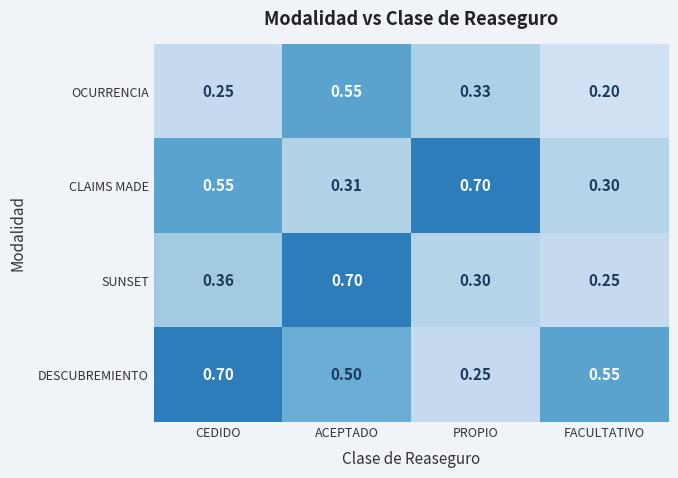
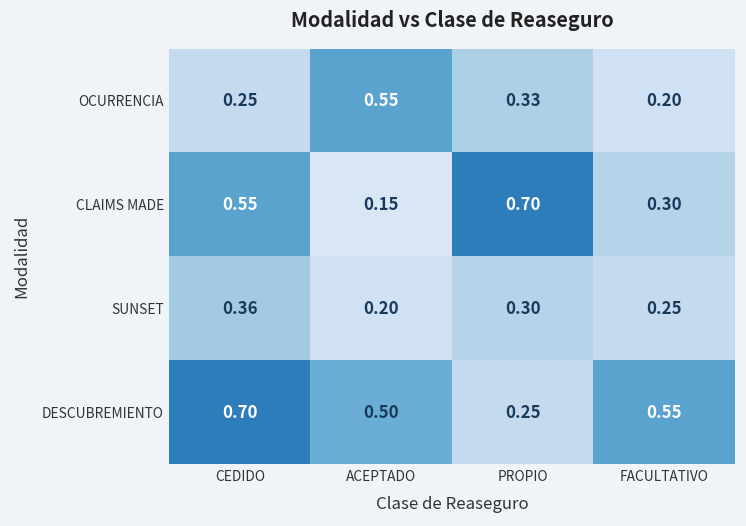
CLAIMS MADE, ACEPTADO: 0.31 -> 0.15
SUNSET, ACEPTADO: 0.70 -> 0.20
